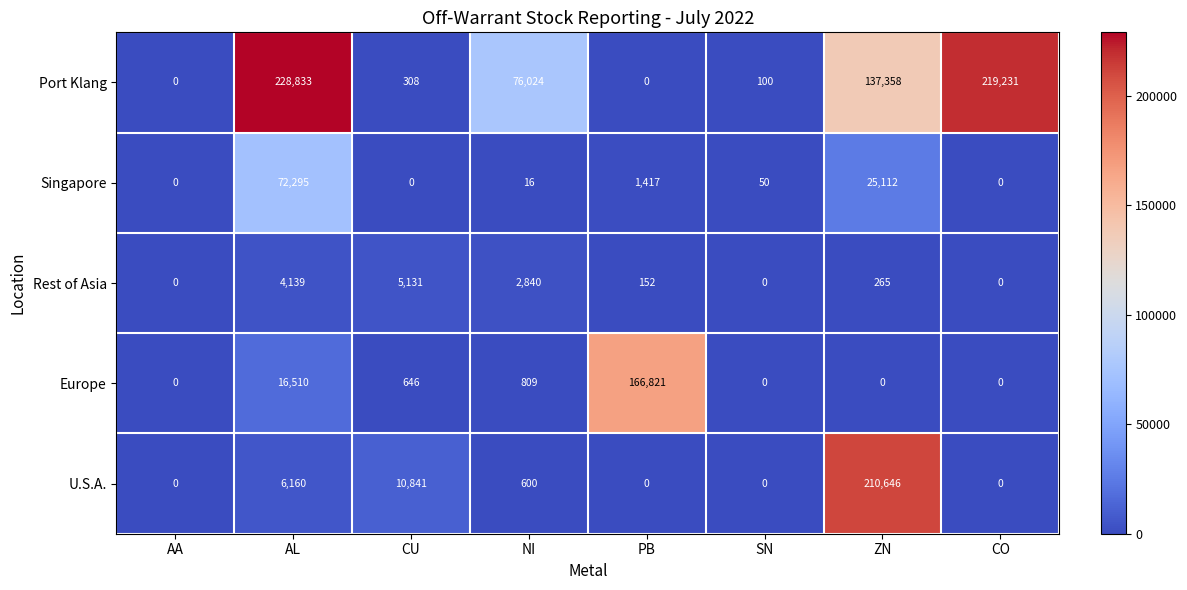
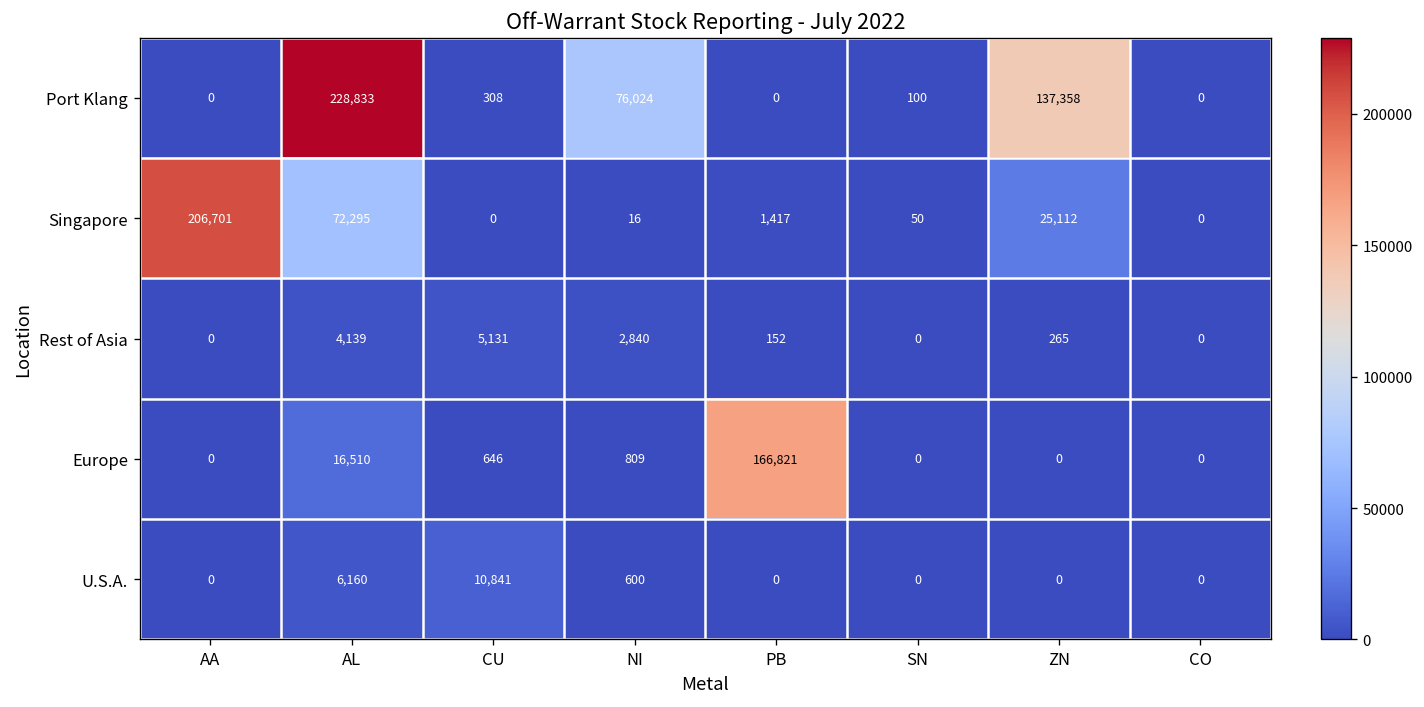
Port Klang, CO: 219,231 -> 0
Singapore, AA: 0 -> 206,701
U.S.A., ZN: 210,646 -> 0
